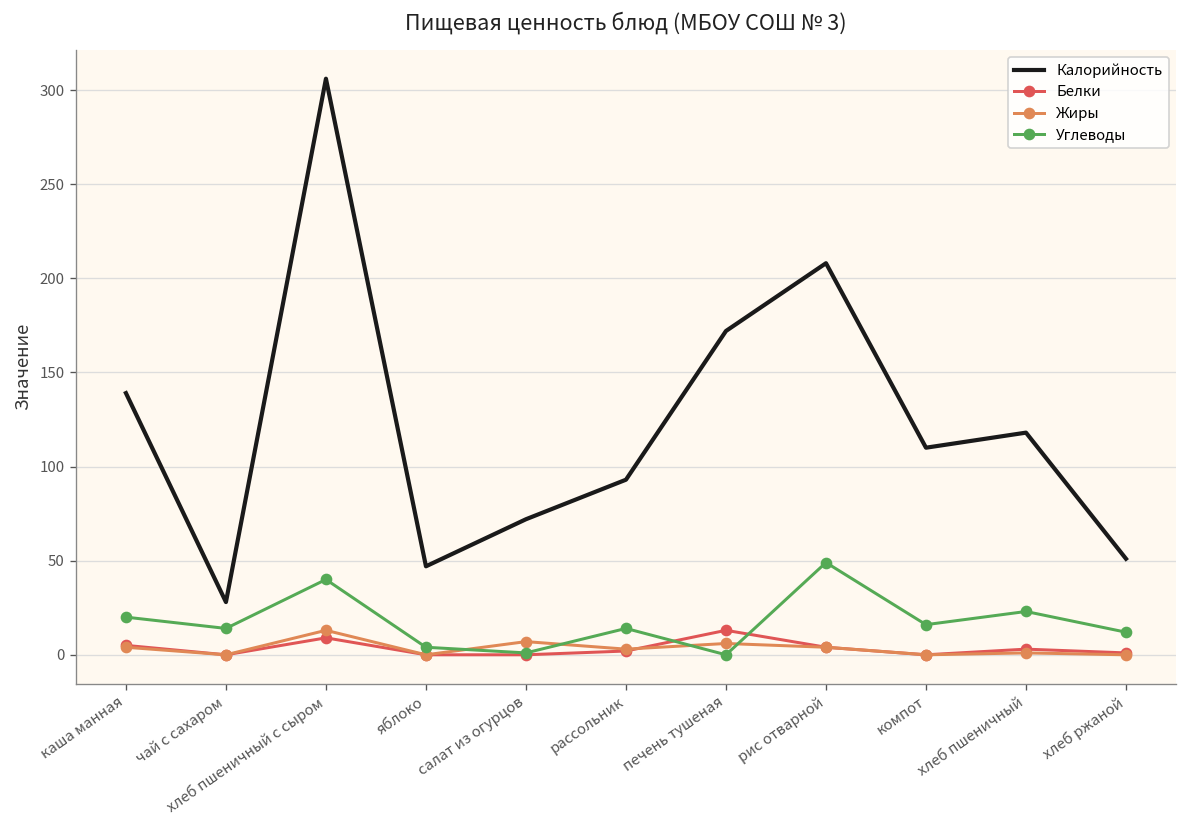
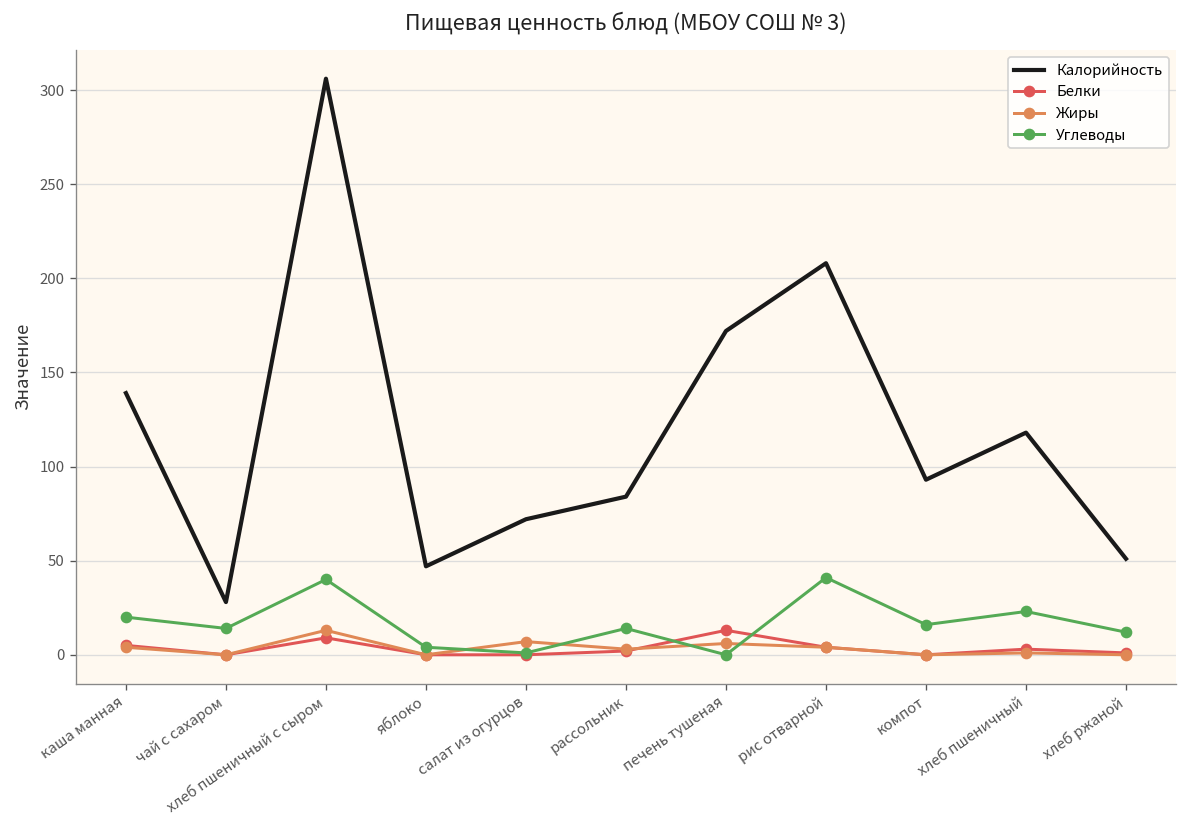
Калорийность, рассольник: 93 -> 84
Углеводы, рис отварной: 49 -> 41
Калорийность, компот: 110 -> 93
